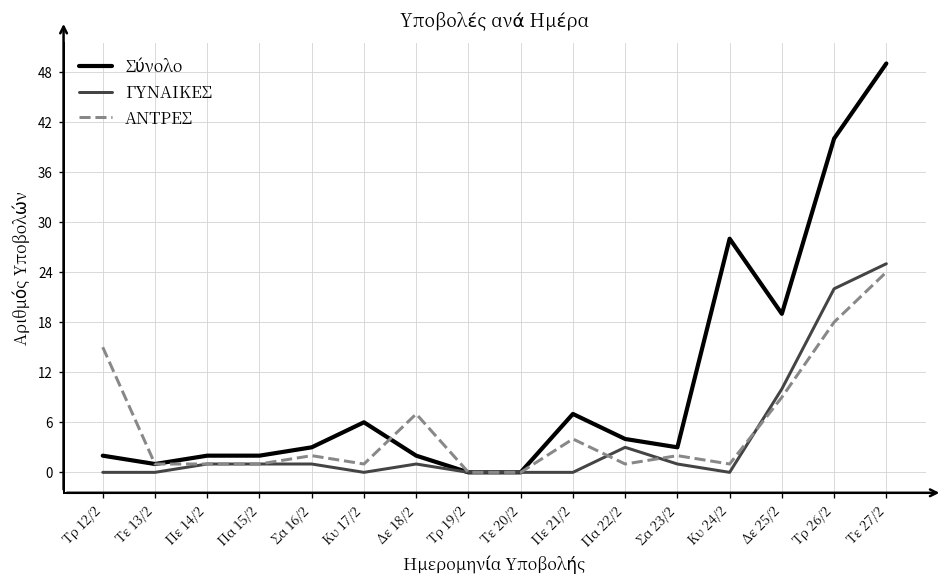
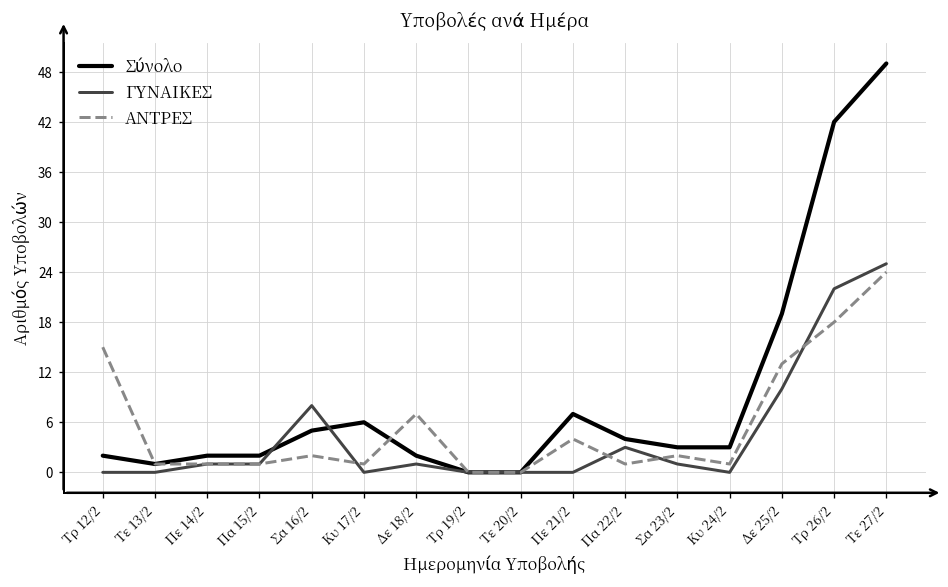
Σύνολο, Σα 16/2: 3 -> 5
ΓΥΝΑΙΚΕΣ, Σα 16/2: 1 -> 8
Σύνολο, Κυ 24/2: 28 -> 3
ΑΝΤΡΕΣ, Δε 25/2: 9 -> 13
Σύνολο, Τρ 26/2: 40 -> 42
